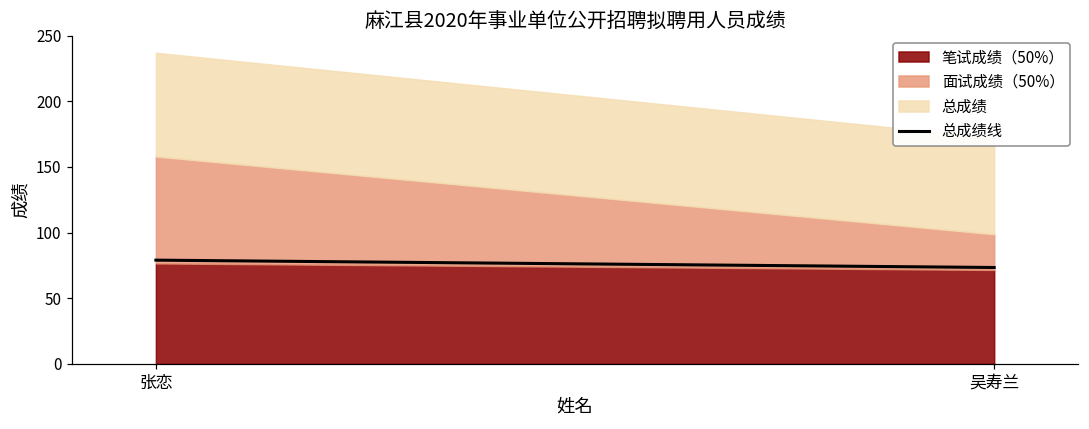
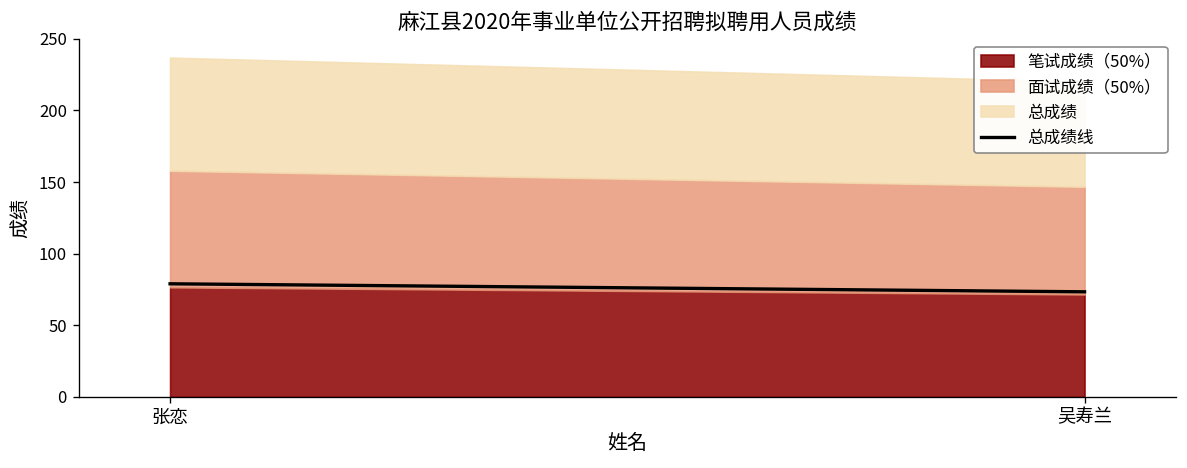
面试成绩（50%）, 吴寿兰: 27 -> 75
